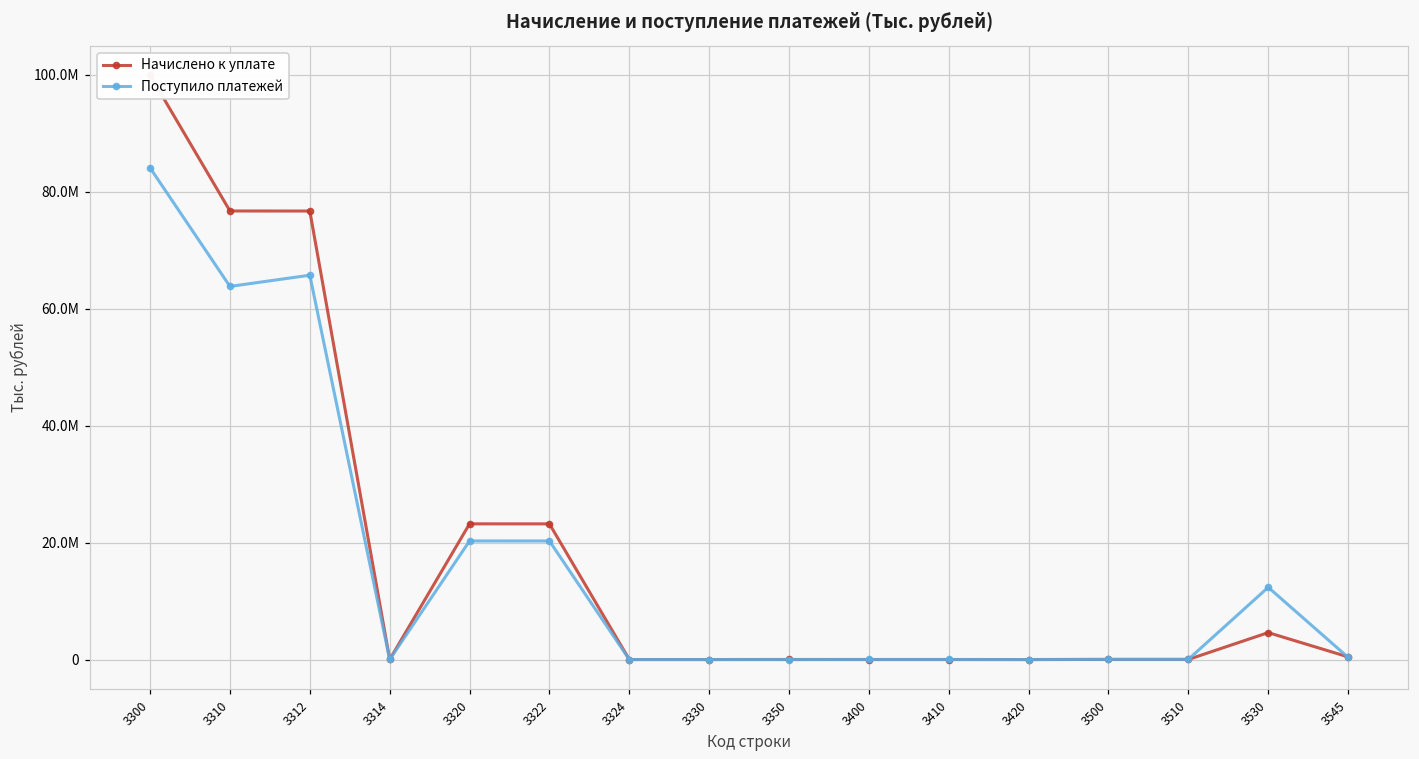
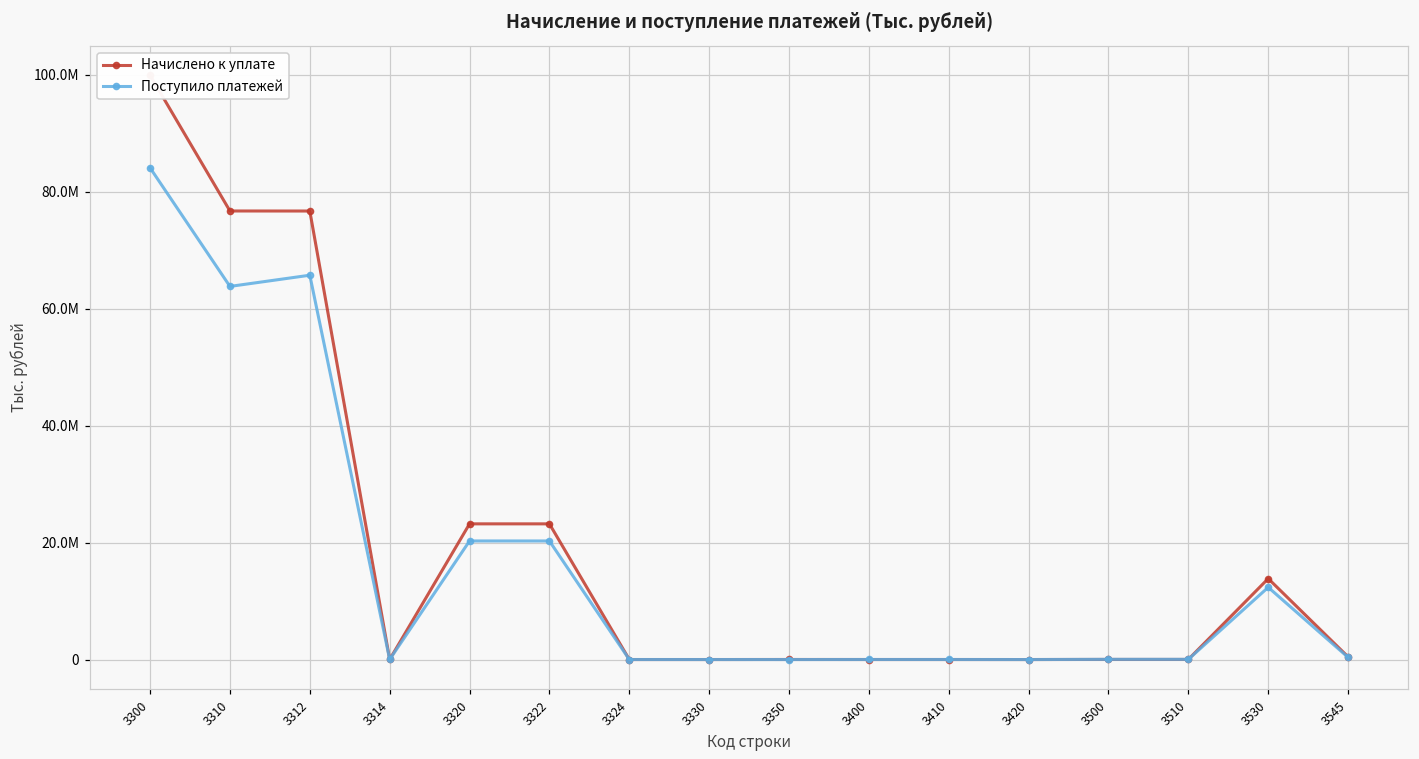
Начислено к уплате, 3530: 5000000 -> 14000000
